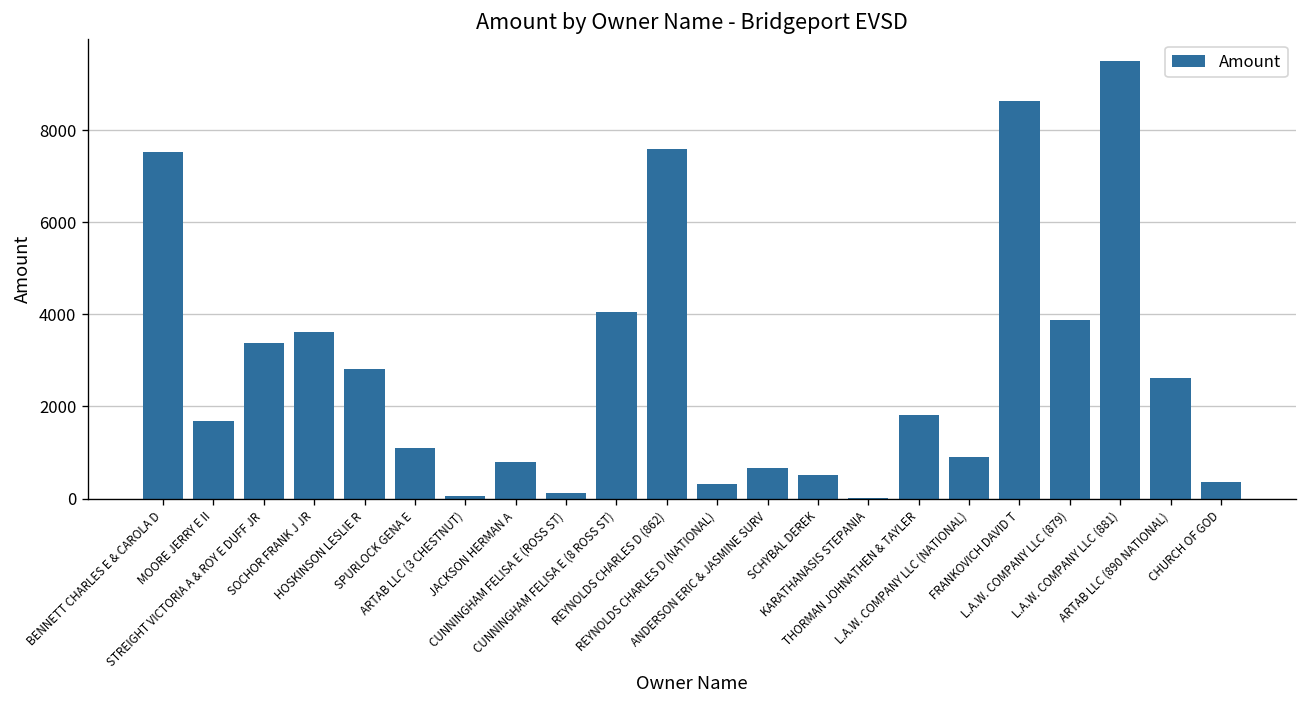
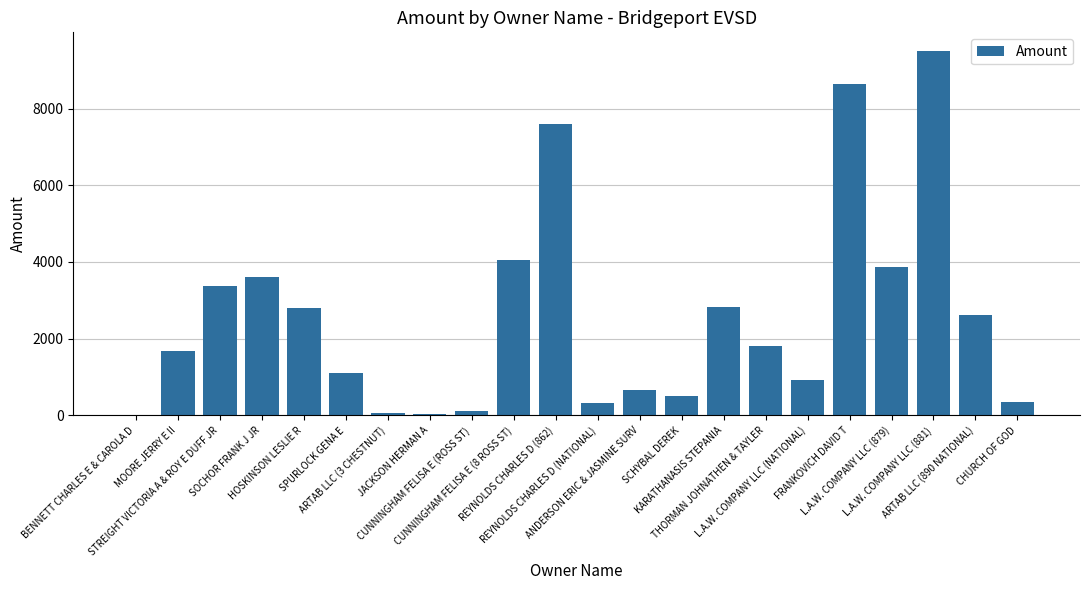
BENNETT CHARLES E & CAROLA D: 7500 -> 0
JACKSON HERMAN A: 800 -> 0
KARATHANASIS STEPANIA: 0 -> 2800
